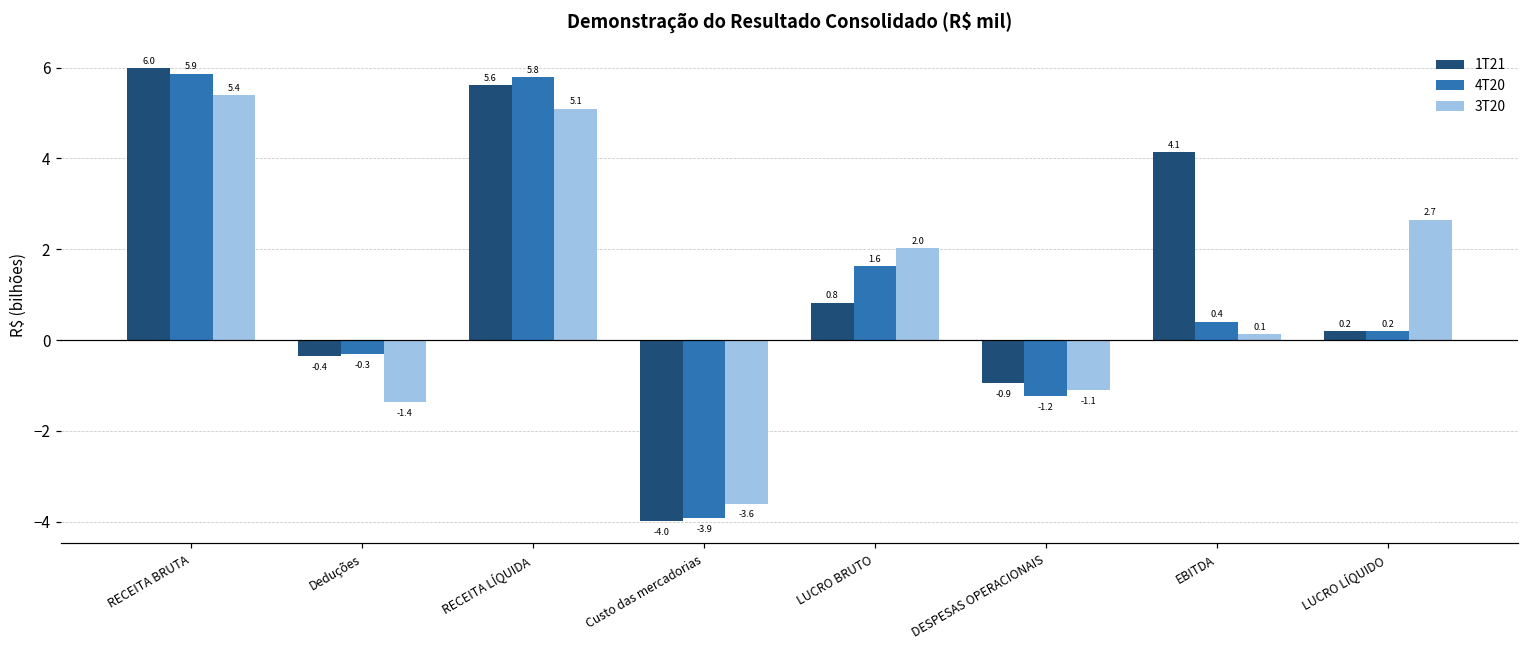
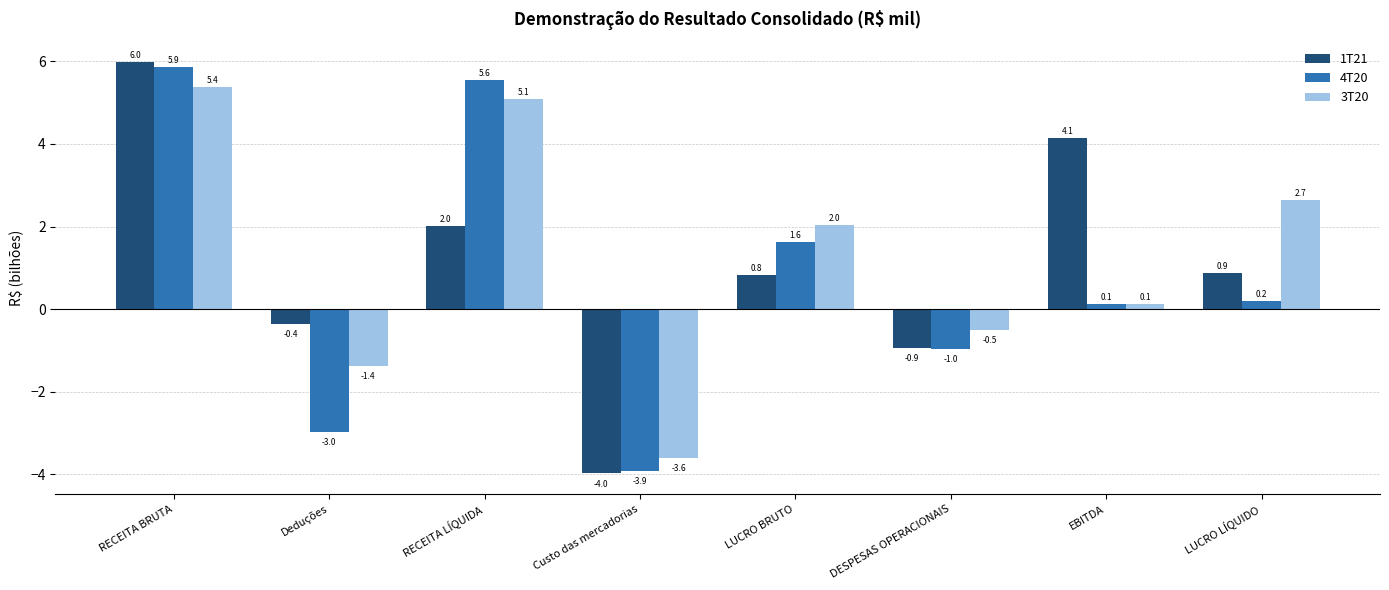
4T20, Deduções: -0.3 -> -3.0
1T21, RECEITA LÍQUIDA: 5.6 -> 2.0
4T20, RECEITA LÍQUIDA: 5.8 -> 5.6
4T20, DESPESAS OPERACIONAIS: -1.2 -> -1.0
3T20, DESPESAS OPERACIONAIS: -1.1 -> -0.5
4T20, EBITDA: 0.4 -> 0.1
1T21, LUCRO LÍQUIDO: 0.2 -> 0.9
